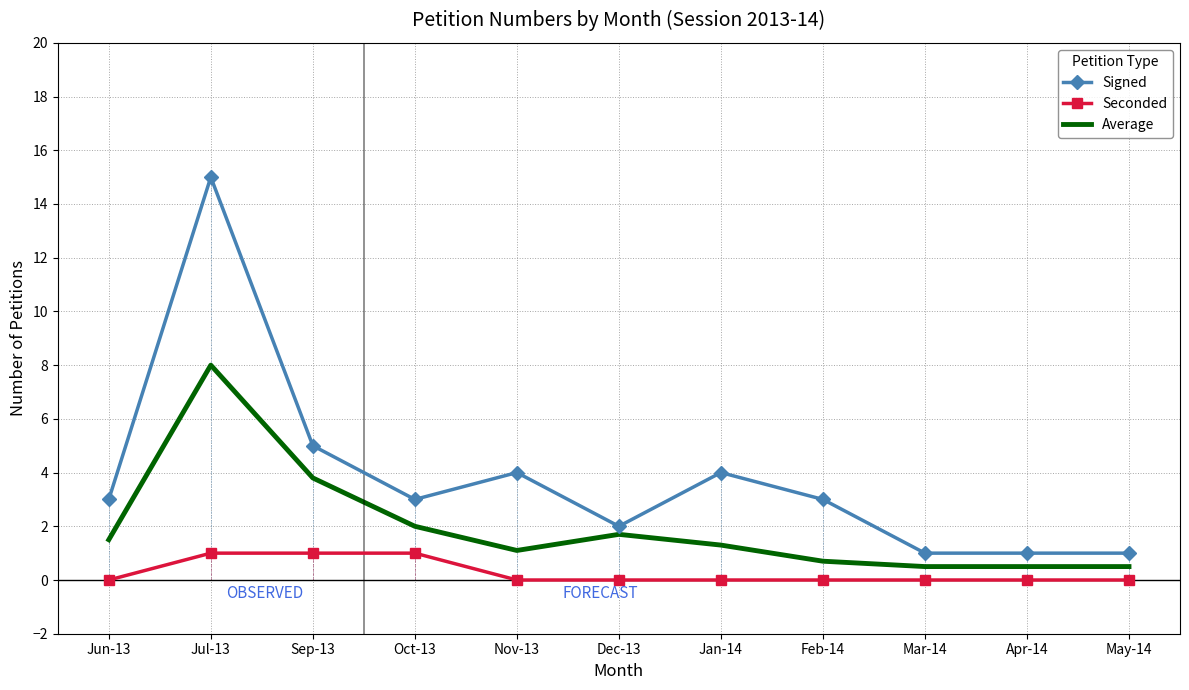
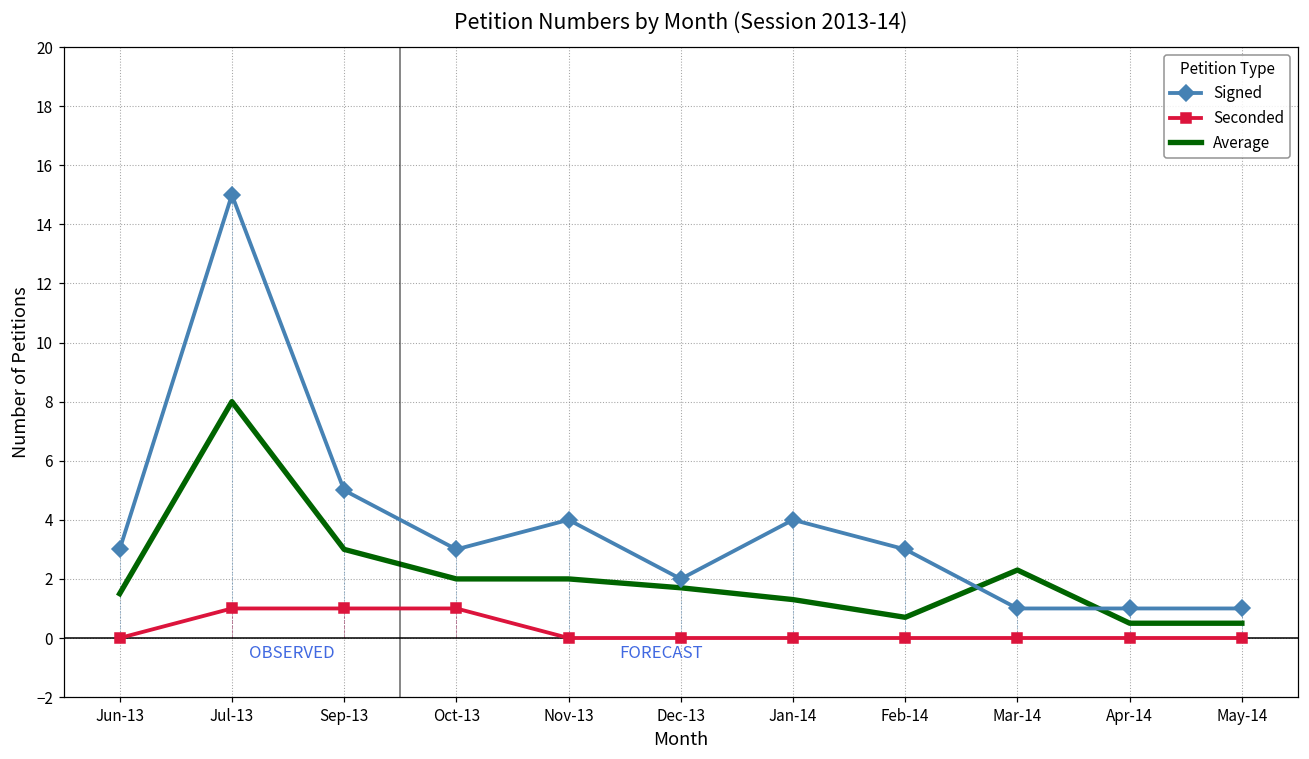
Average, Sep-13: 3.8 -> 3.0
Average, Nov-13: 1.1 -> 2.0
Average, Mar-14: 0.5 -> 2.3
